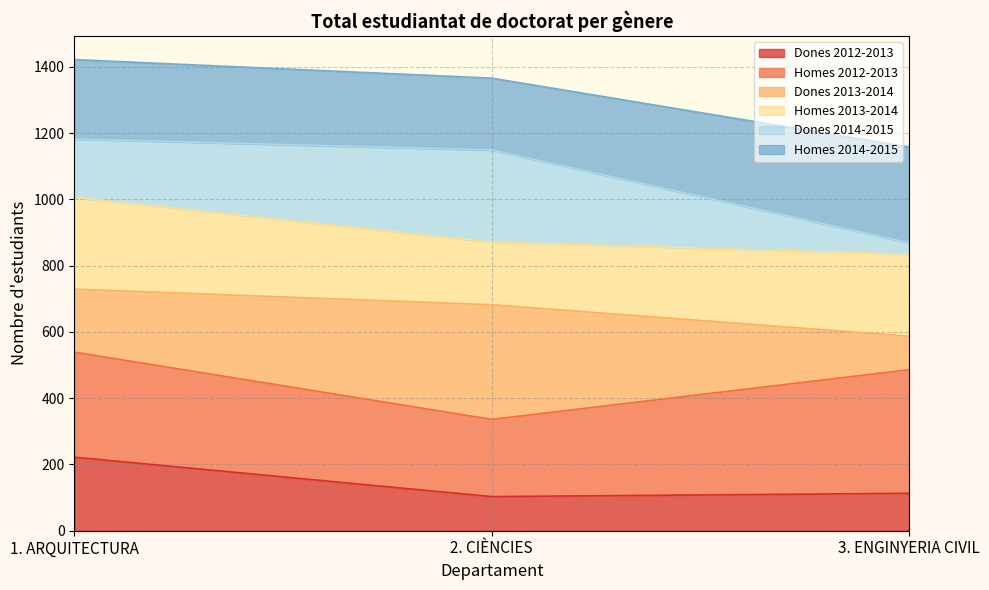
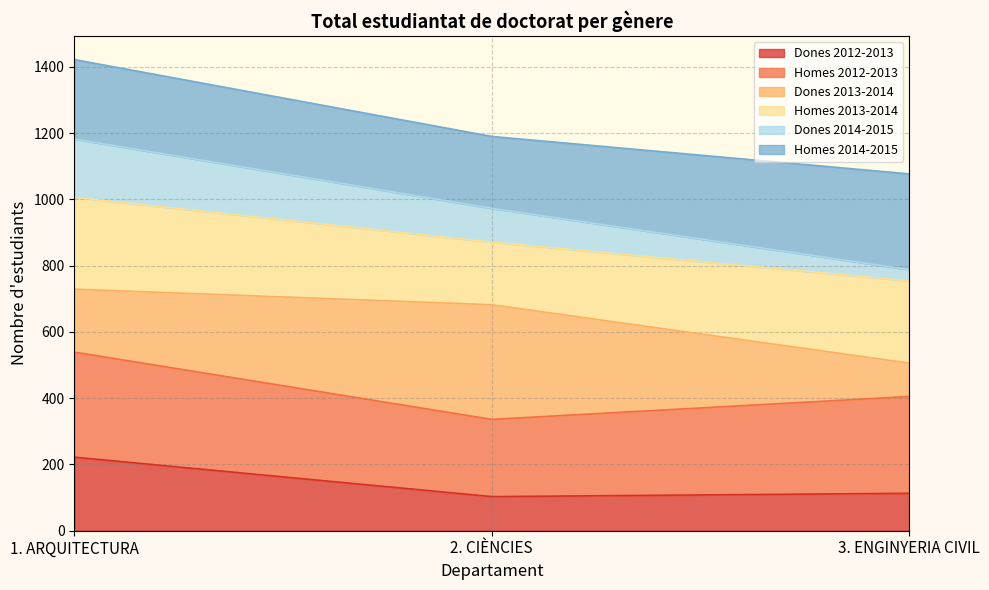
Dones 2014-2015, 2. CIÈNCIES: 280 -> 100
Homes 2012-2013, 3. ENGINYERIA CIVIL: 370 -> 290
